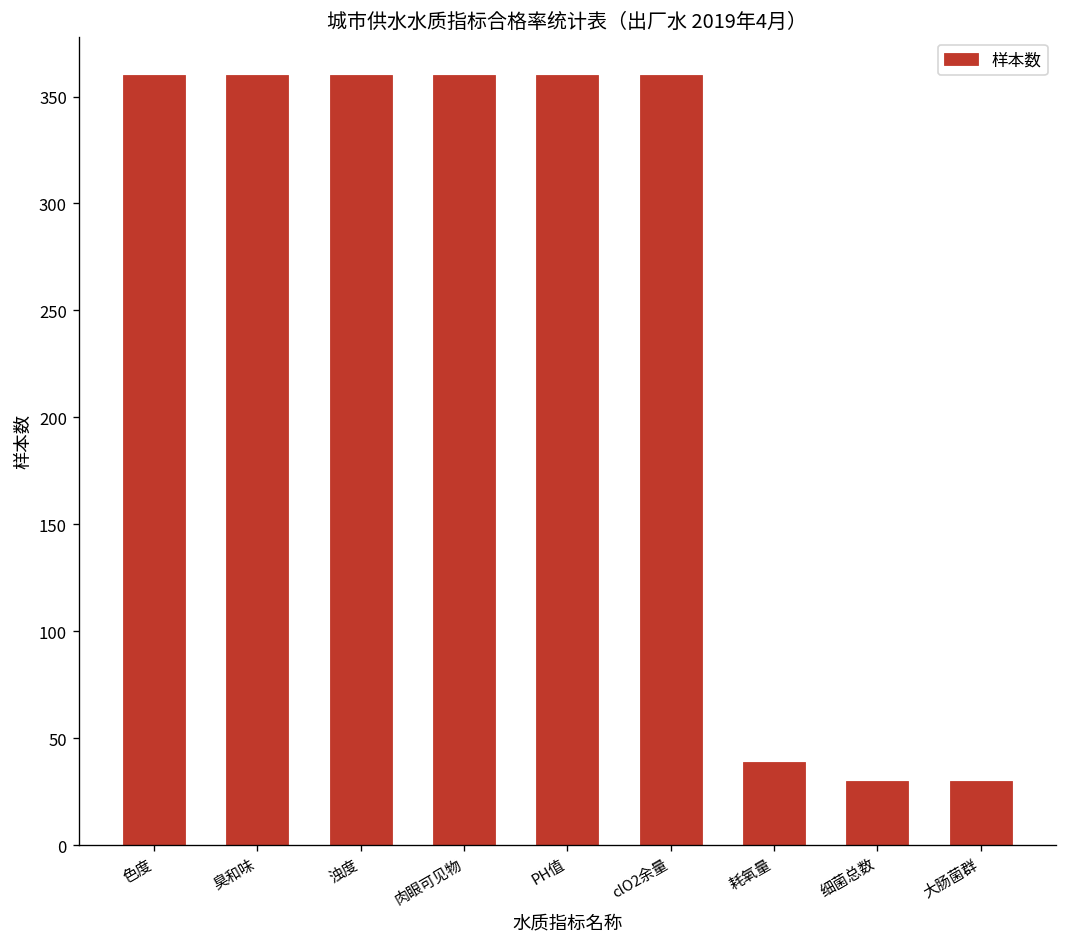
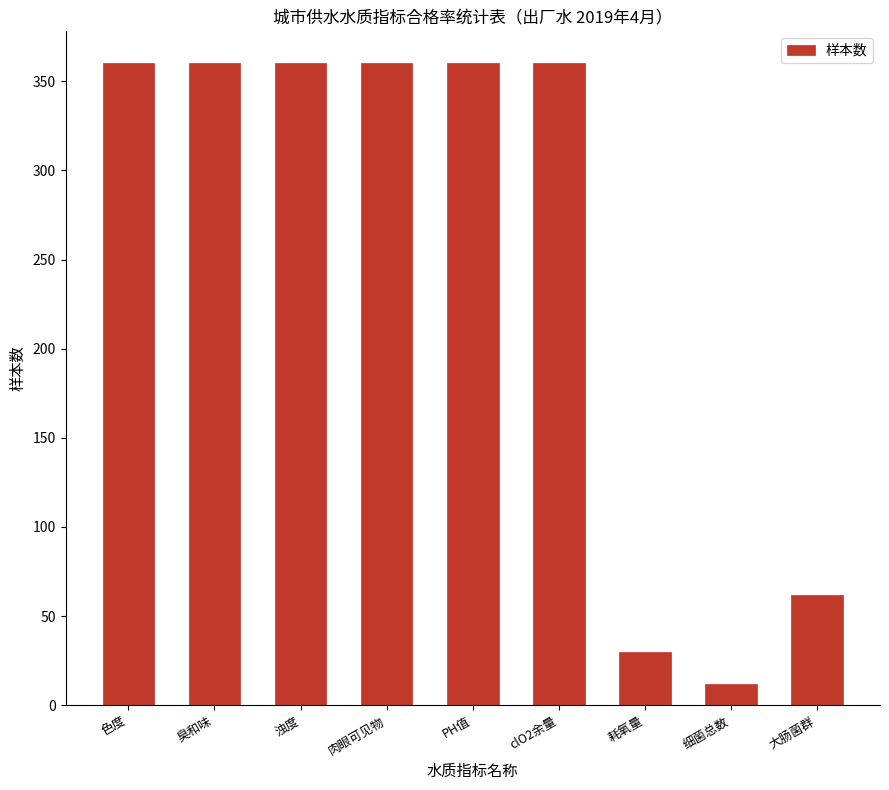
耗氧量: 39 -> 30
细菌总数: 30 -> 12
大肠菌群: 30 -> 62
